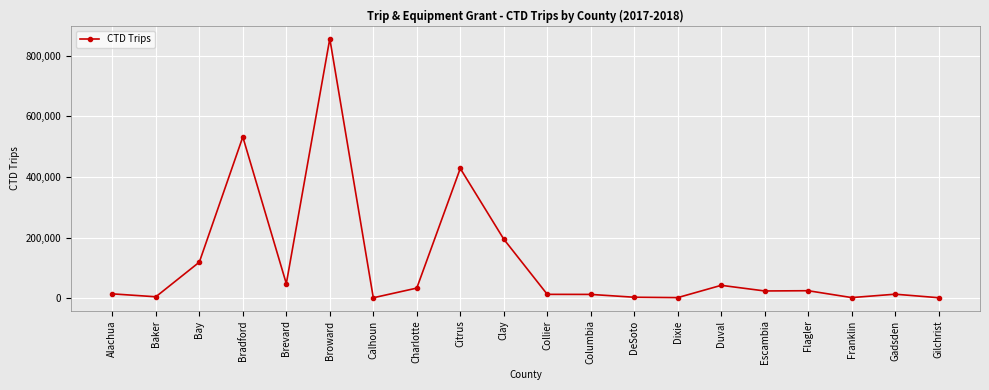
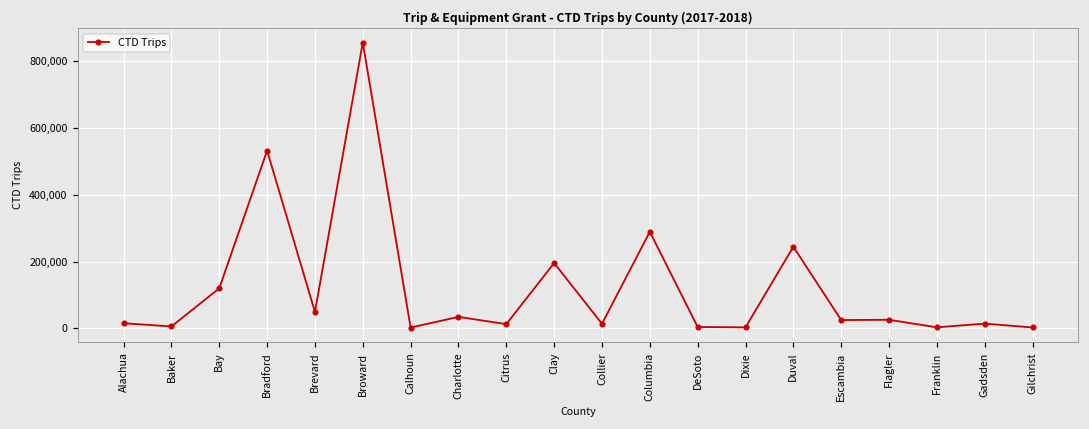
Citrus: 430,000 -> 10,000
Columbia: 10,000 -> 290,000
Duval: 40,000 -> 240,000
